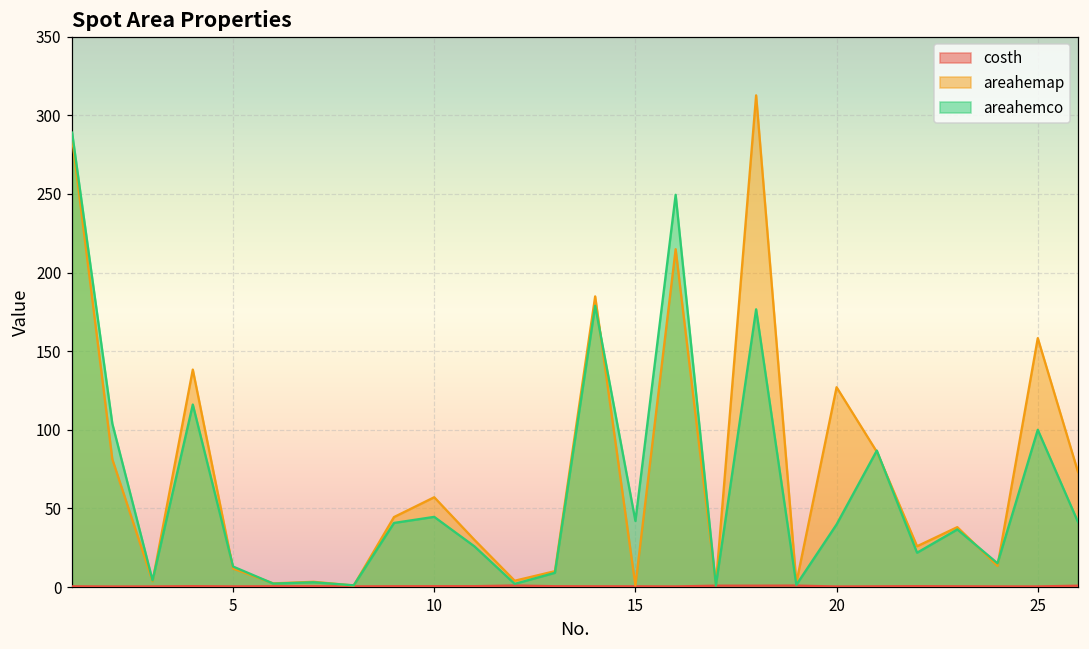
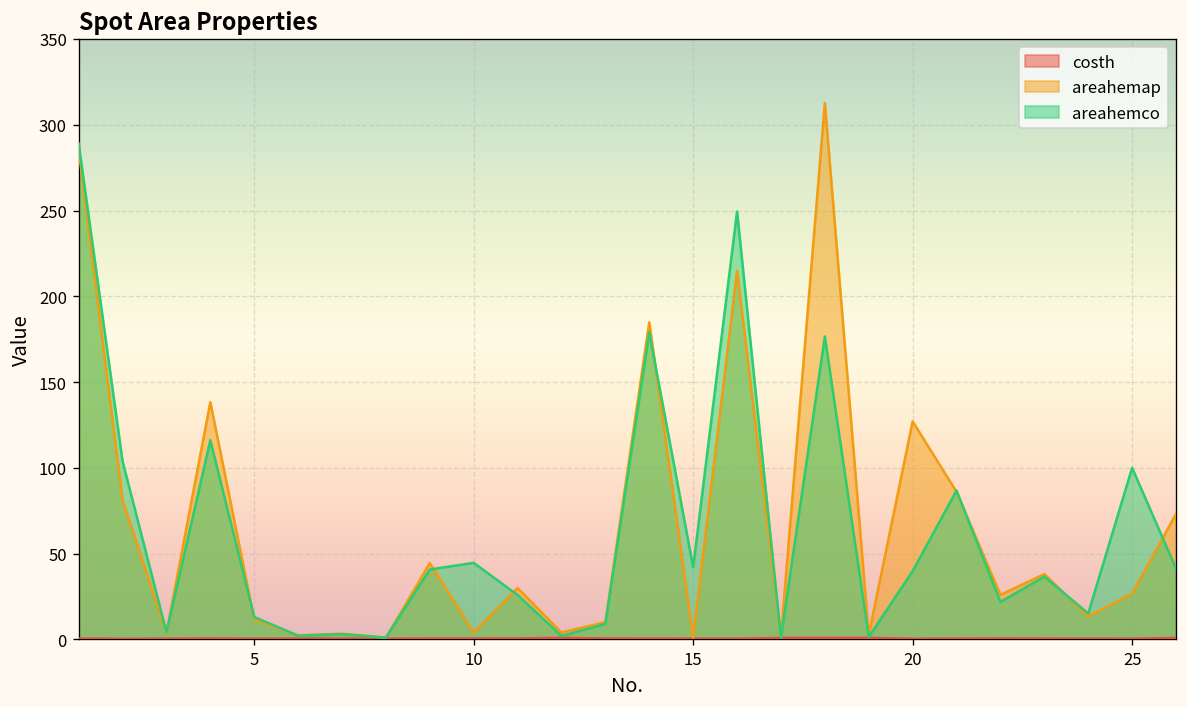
areahemap, 10: 57 -> 4
areahemap, 25: 158 -> 27
